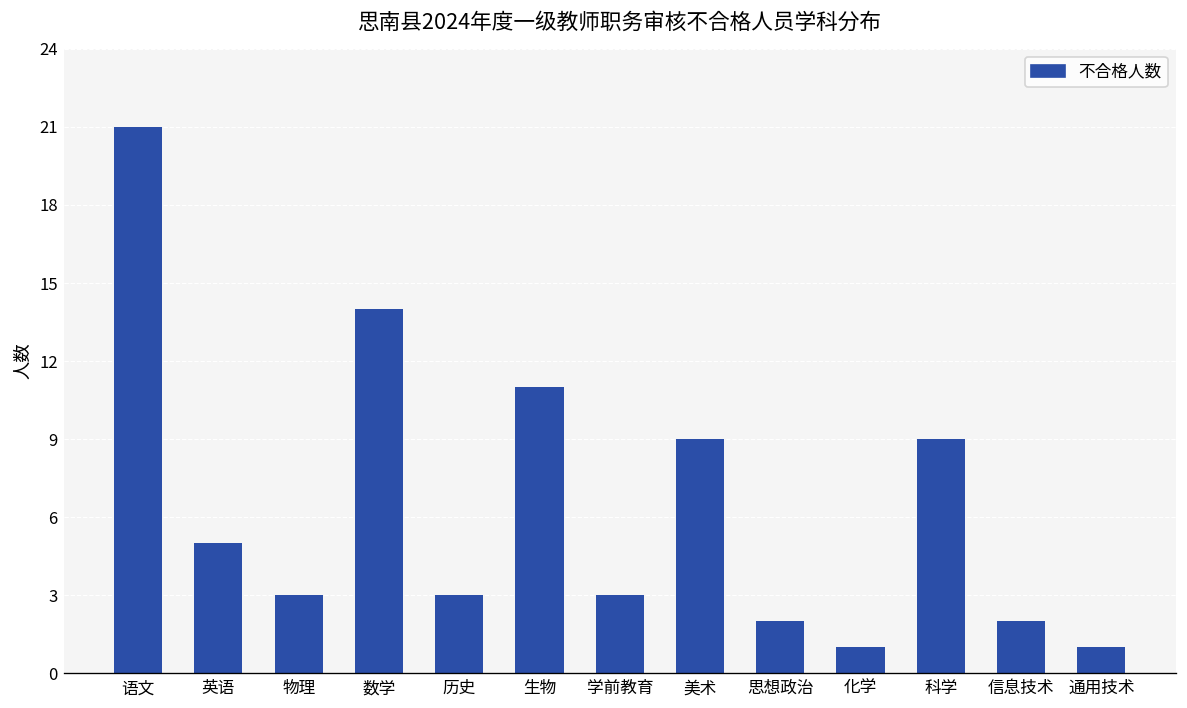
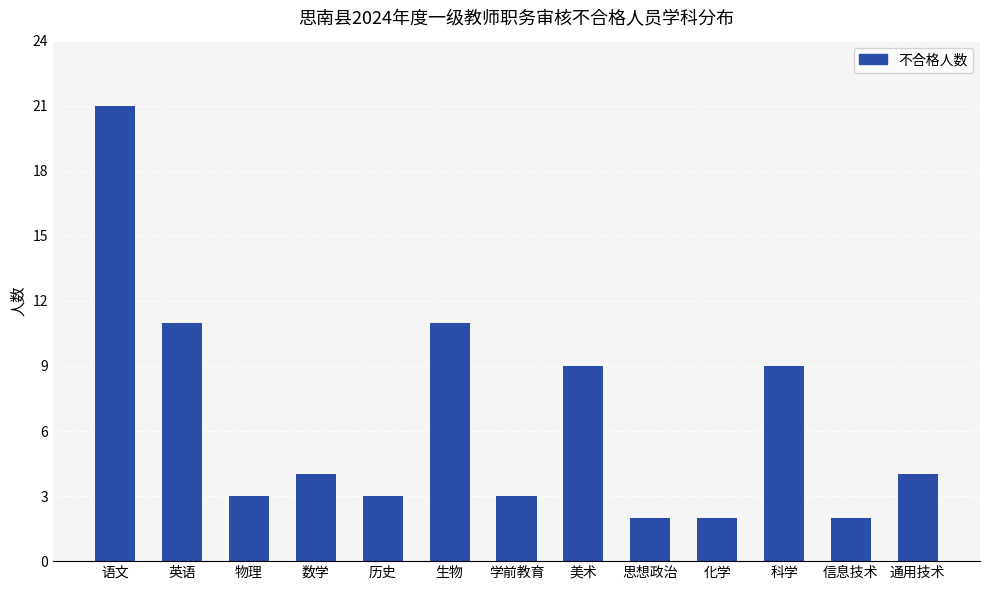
英语: 5 -> 11
数学: 14 -> 4
化学: 1 -> 2
通用技术: 1 -> 4
